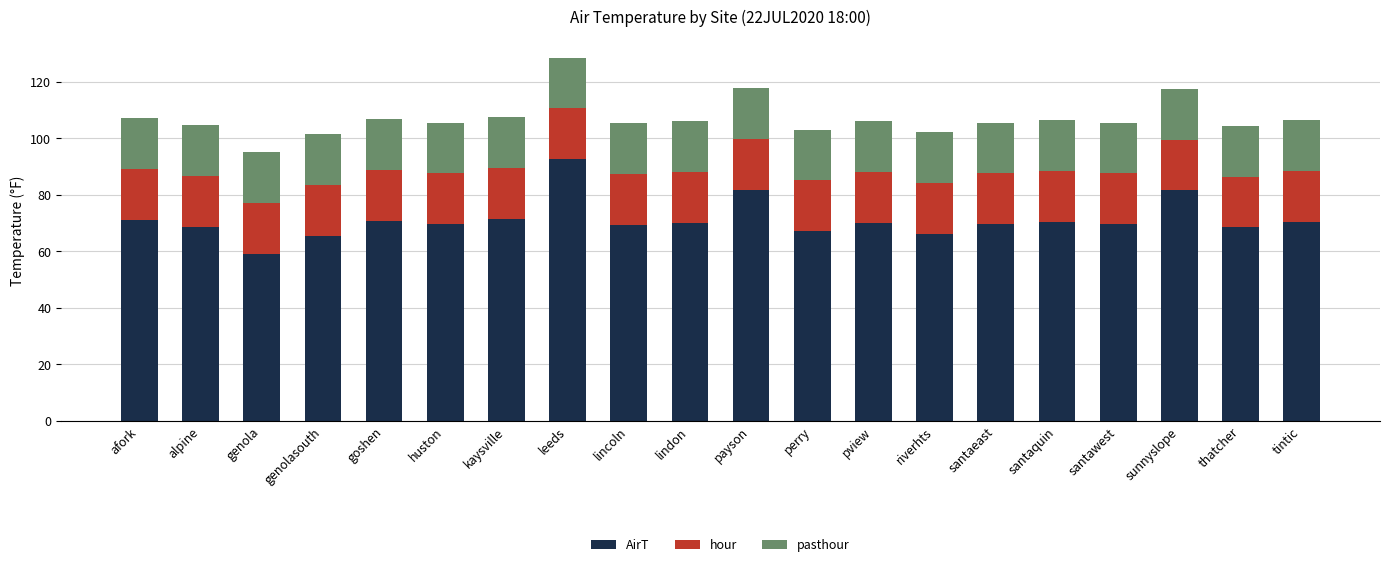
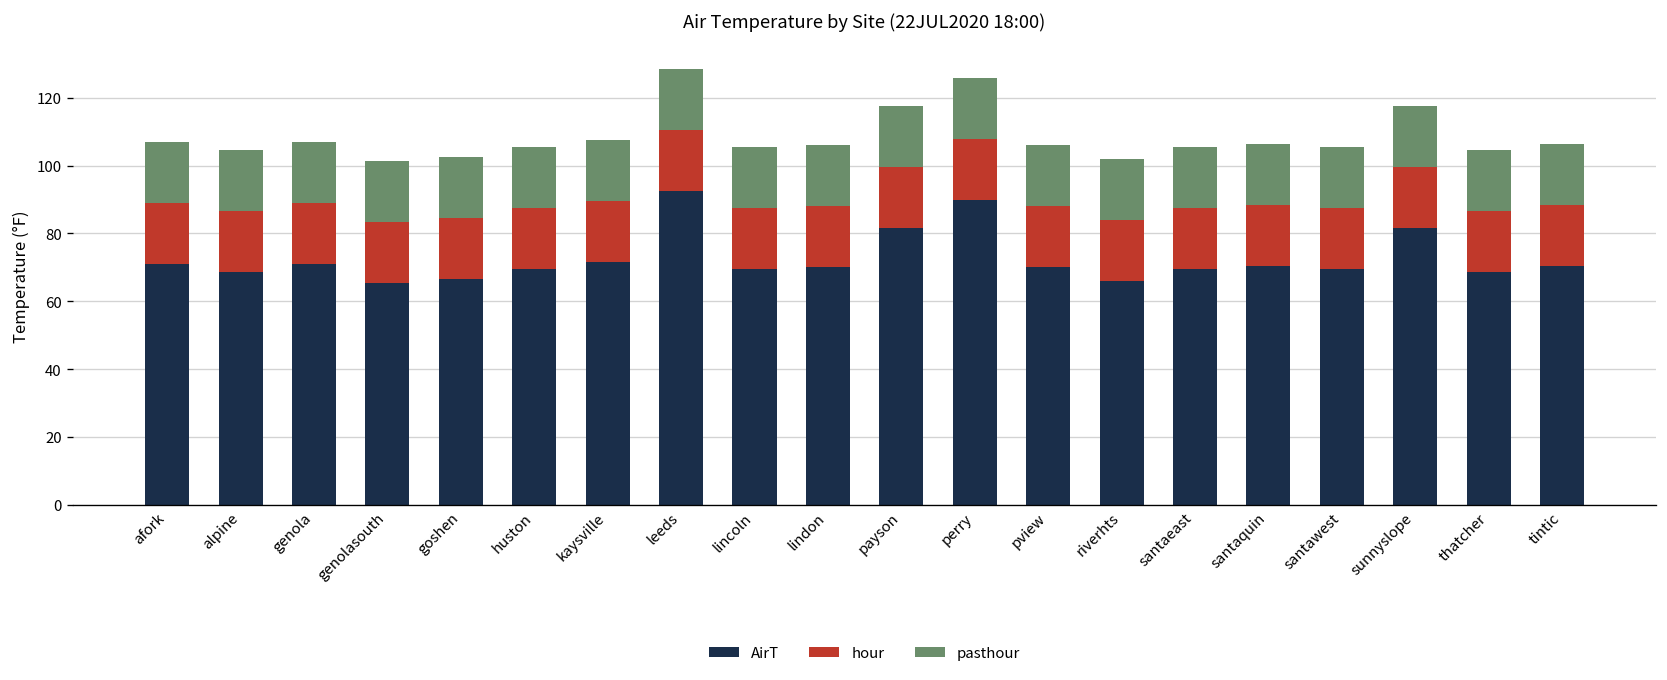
AirT, genola: 59 -> 71
AirT, goshen: 71 -> 67
AirT, perry: 67 -> 90
